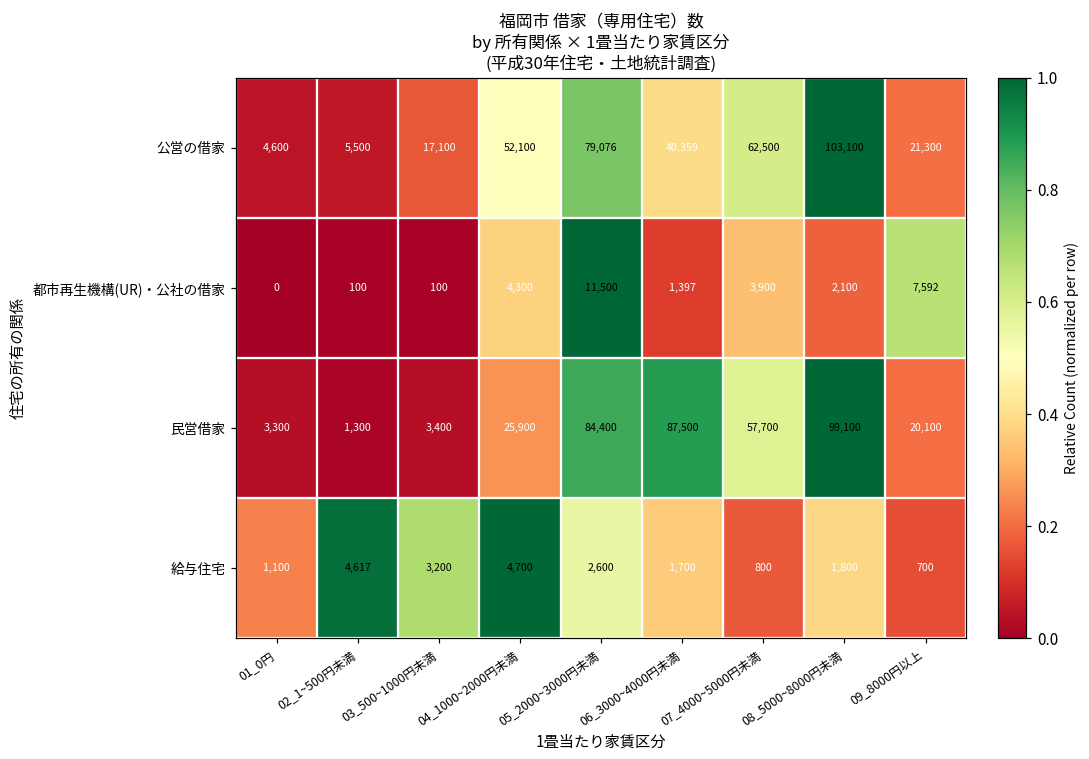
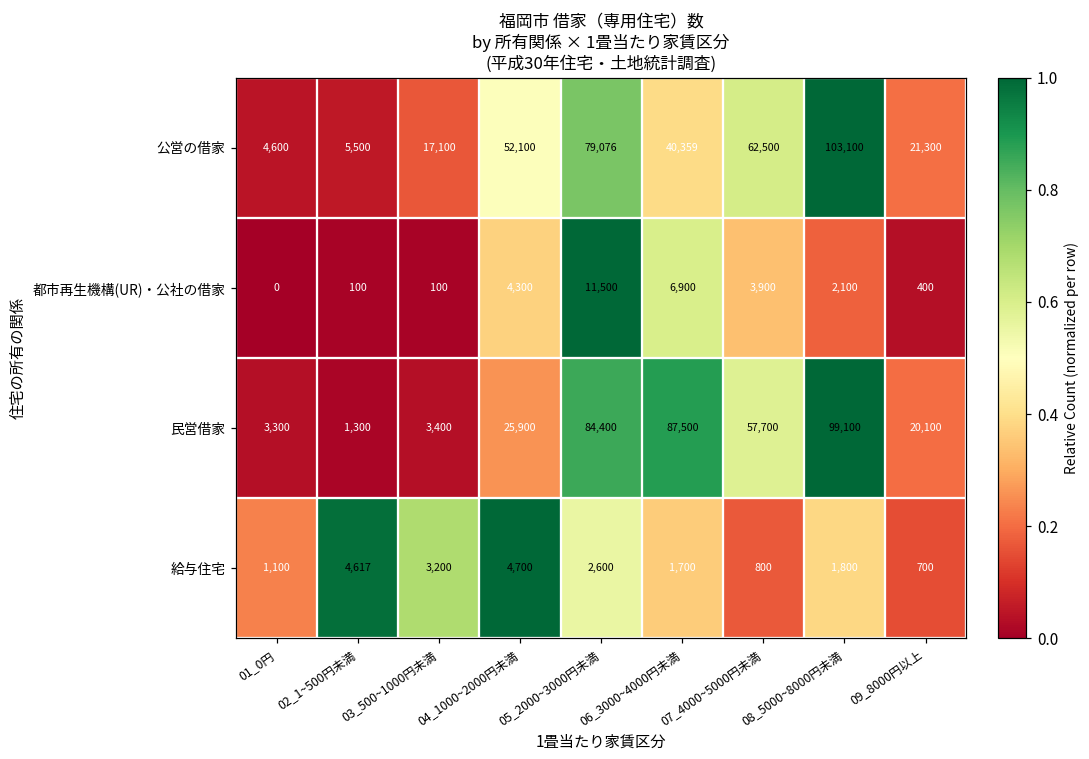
都市再生機構(UR)・公社の借家, 06_3000~4000円未満: 1,397 -> 6,900
都市再生機構(UR)・公社の借家, 09_8000円以上: 7,592 -> 400
